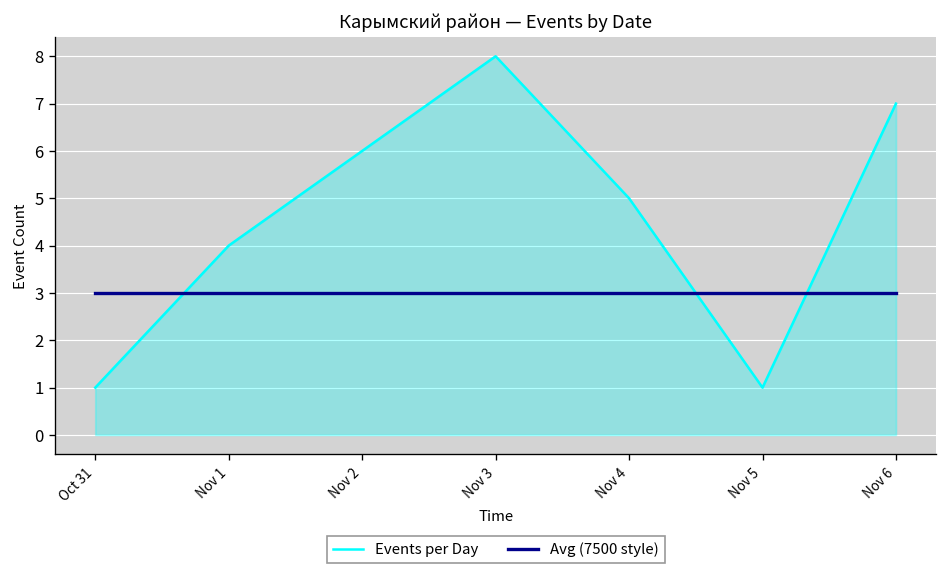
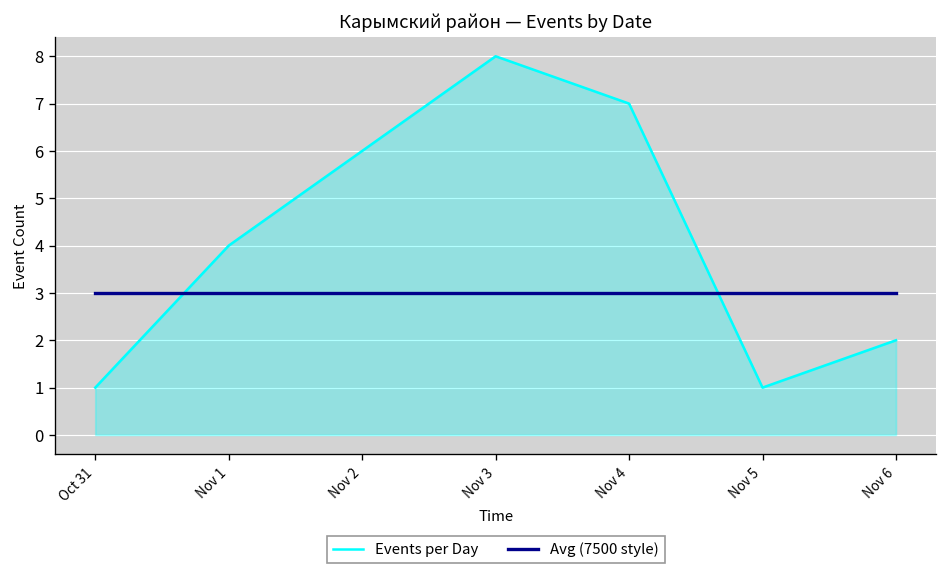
Events per Day, Nov 4: 5 -> 7
Events per Day, Nov 6: 7 -> 2
